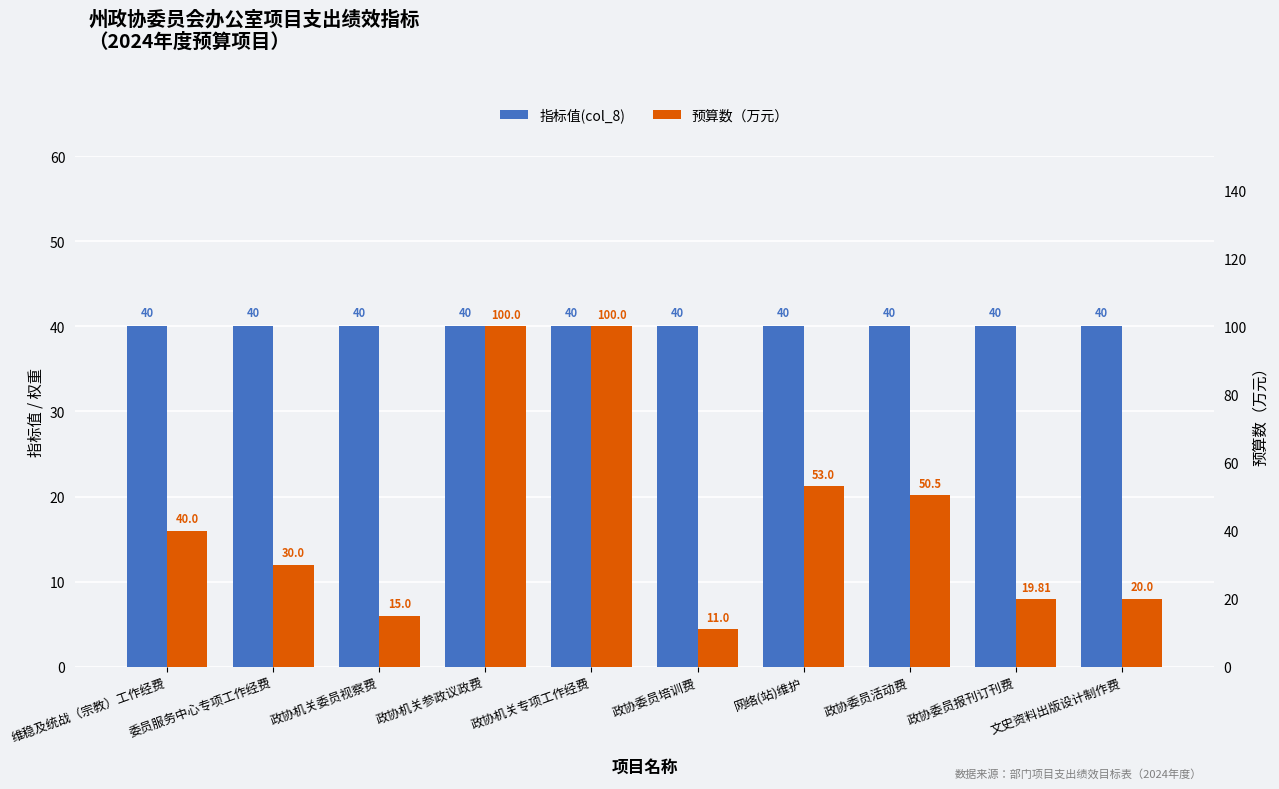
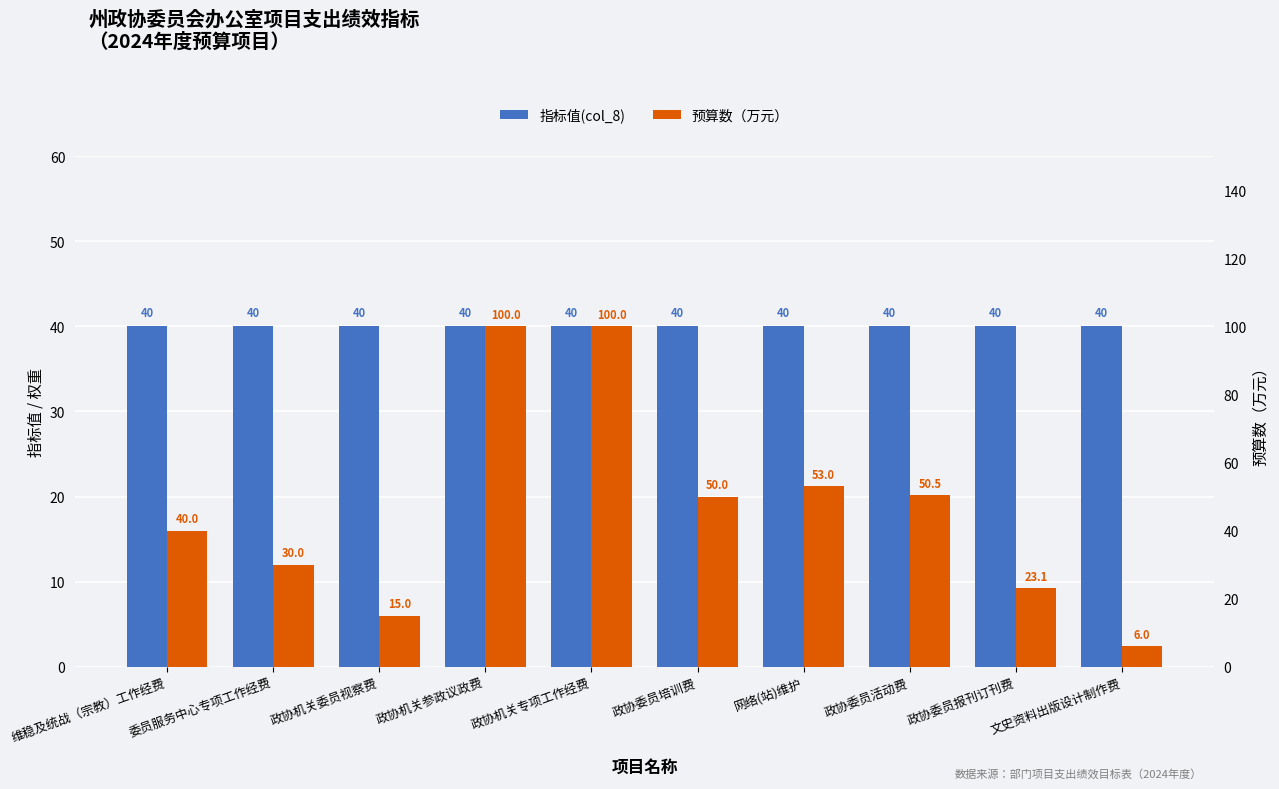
预算数（万元）, 政协委员培训费: 11.0 -> 50.0
预算数（万元）, 政协委员报刊订刊费: 19.81 -> 23.1
预算数（万元）, 文史资料出版设计制作费: 20.0 -> 6.0
